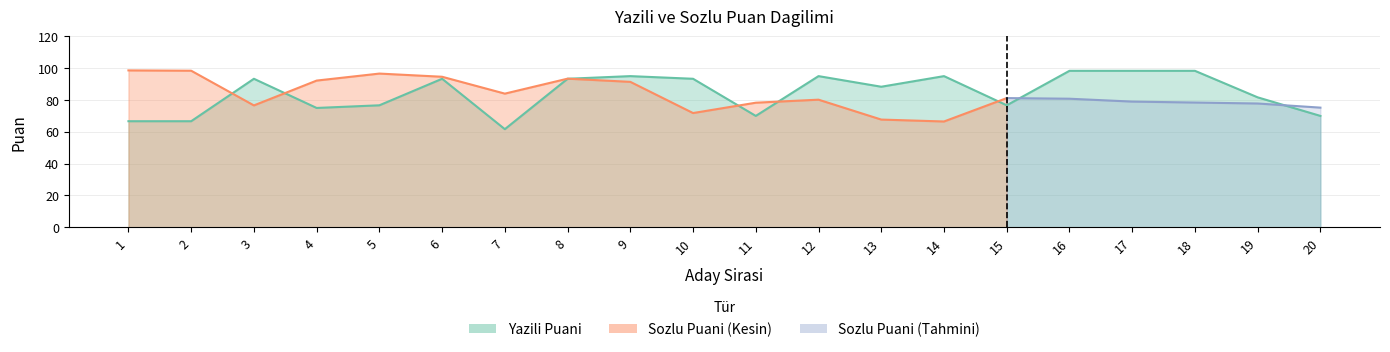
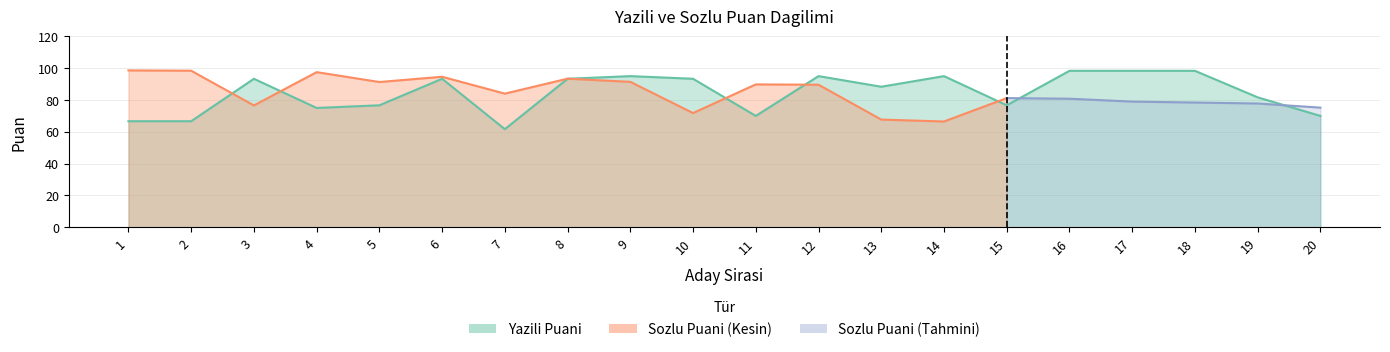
Sozlu Puani (Kesin), 4: 92 -> 98
Sozlu Puani (Kesin), 5: 97 -> 91
Sozlu Puani (Kesin), 11: 78 -> 90
Sozlu Puani (Kesin), 12: 80 -> 90
